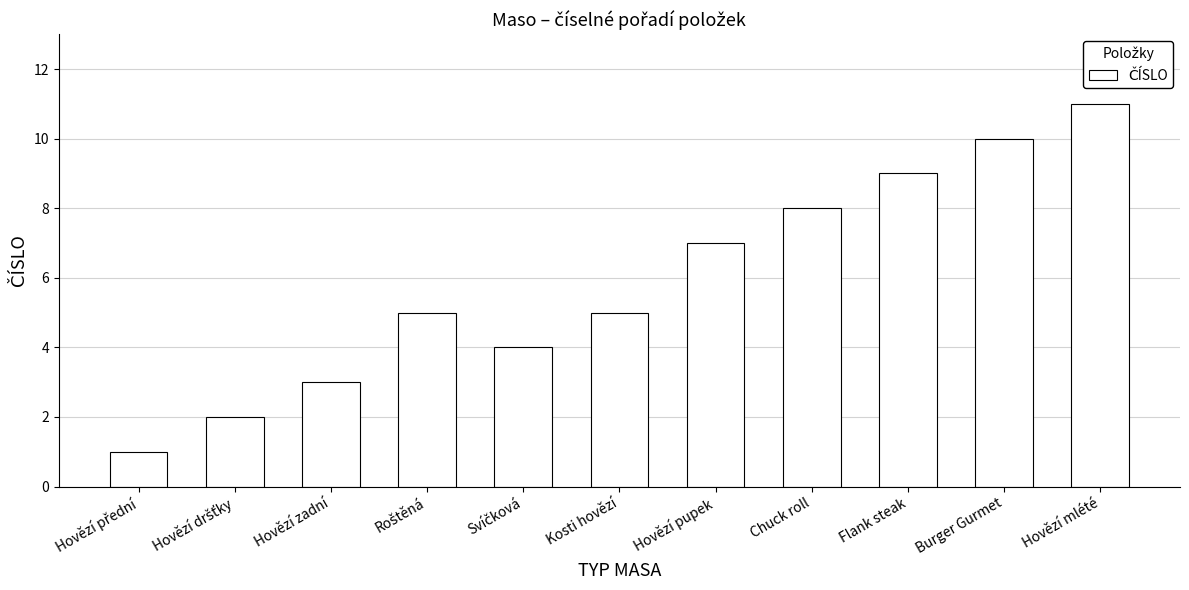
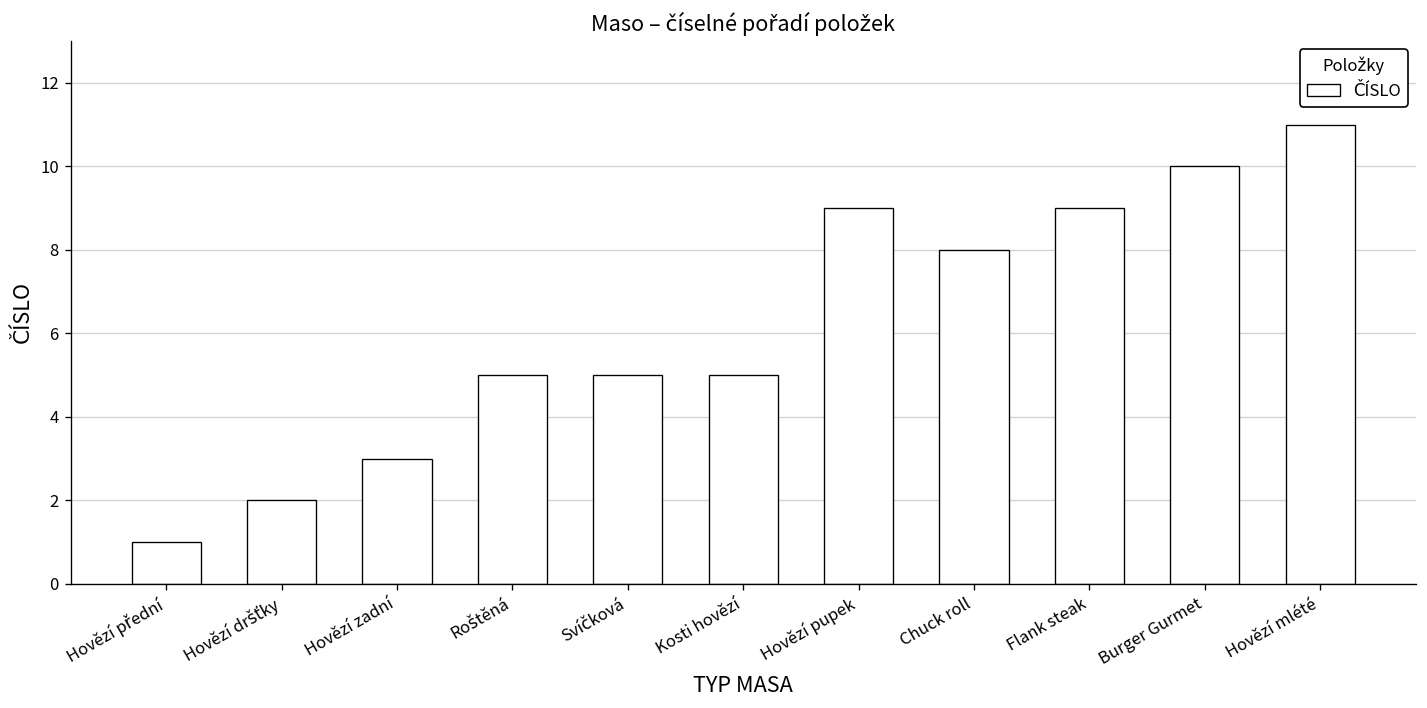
Svíčková: 4 -> 5
Hovězí pupek: 7 -> 9
